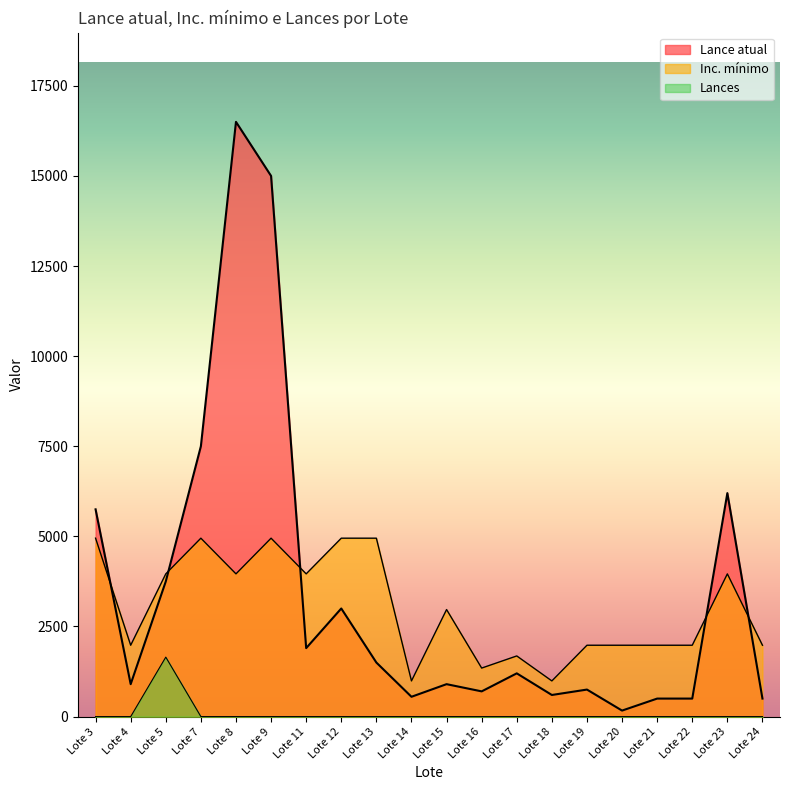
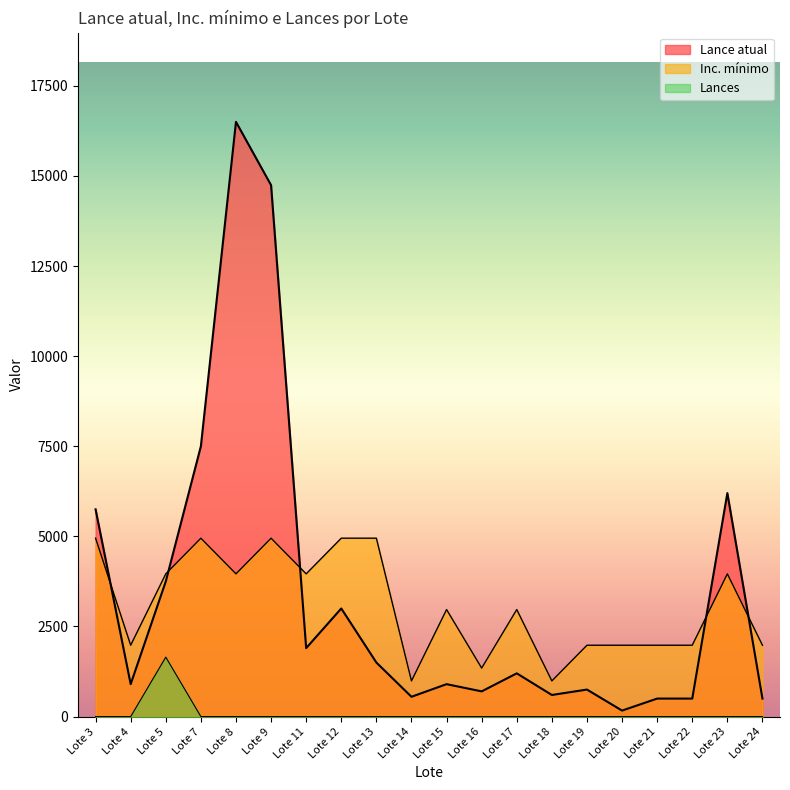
Lance atual, Lote 9: 15000 -> 14700
Inc. mínimo, Lote 17: 1700 -> 3000
